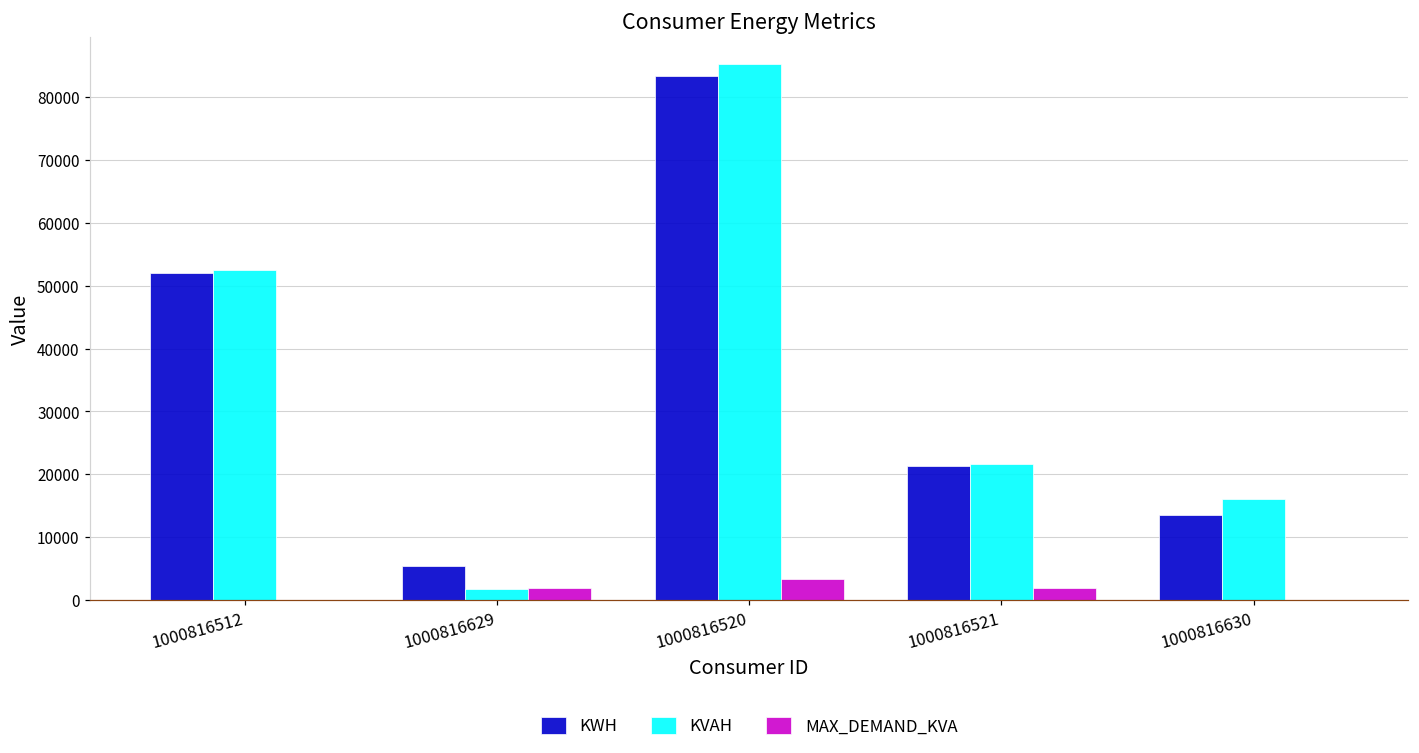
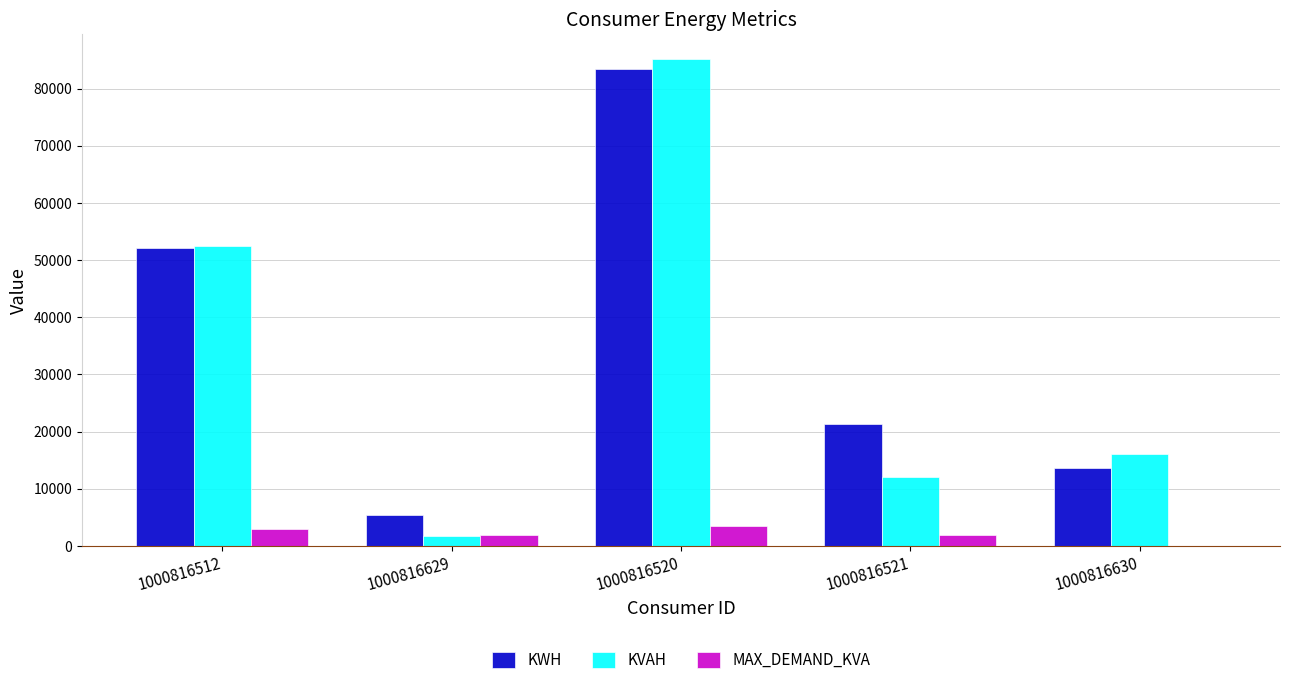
MAX_DEMAND_KVA, 1000816512: 0 -> 3000
KVAH, 1000816521: 22000 -> 12000
